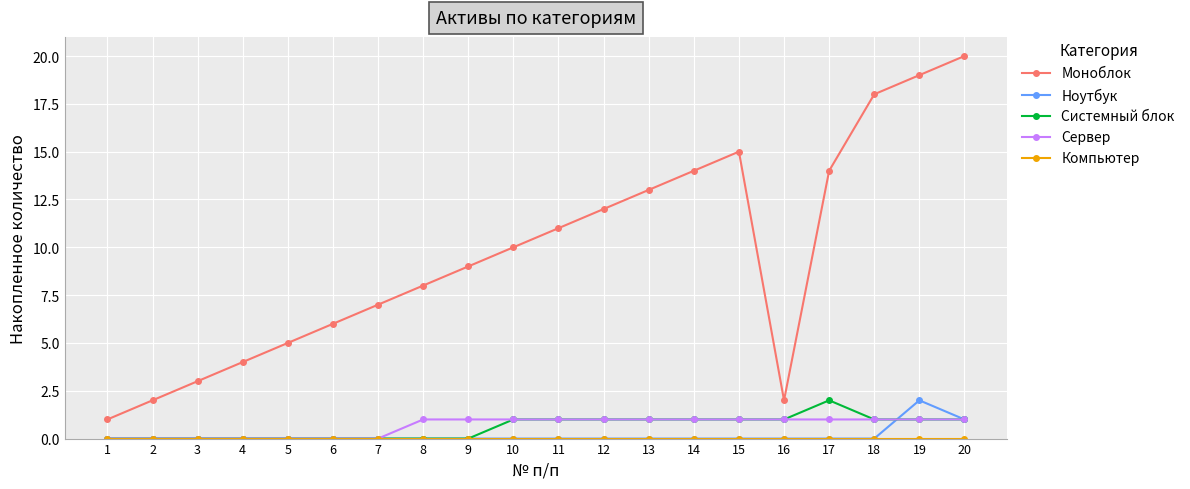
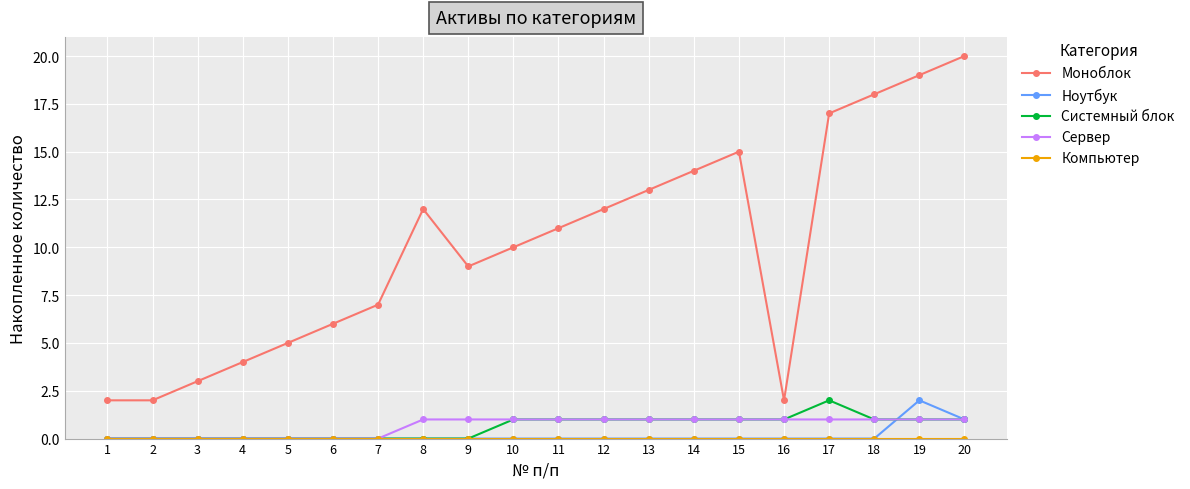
Моноблок, 1: 1 -> 2
Моноблок, 8: 8 -> 12
Моноблок, 17: 14 -> 17
